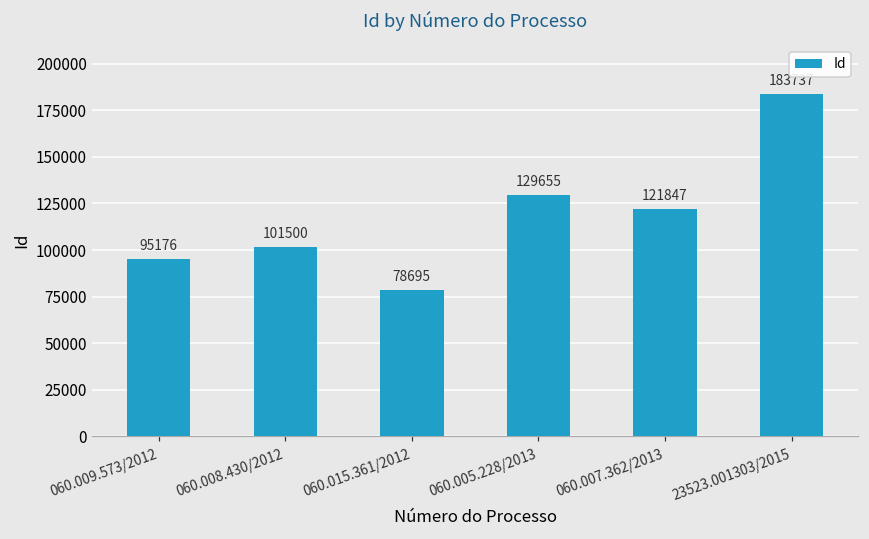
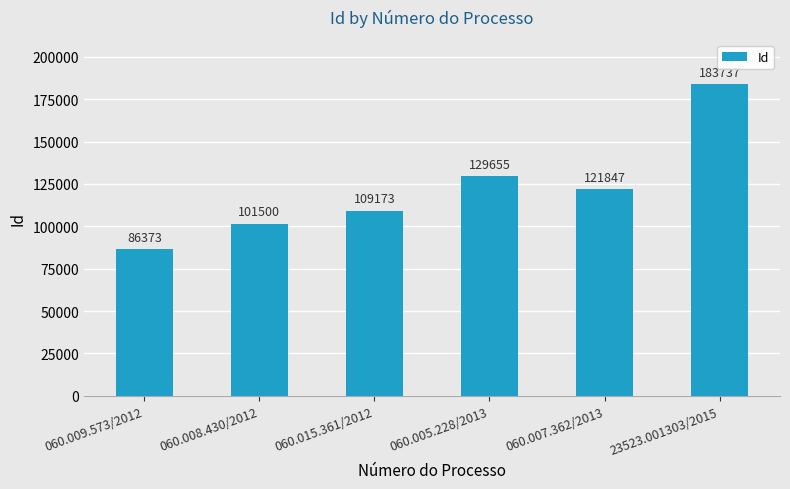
060.009.573/2012: 95176 -> 86373
060.015.361/2012: 78695 -> 109173
